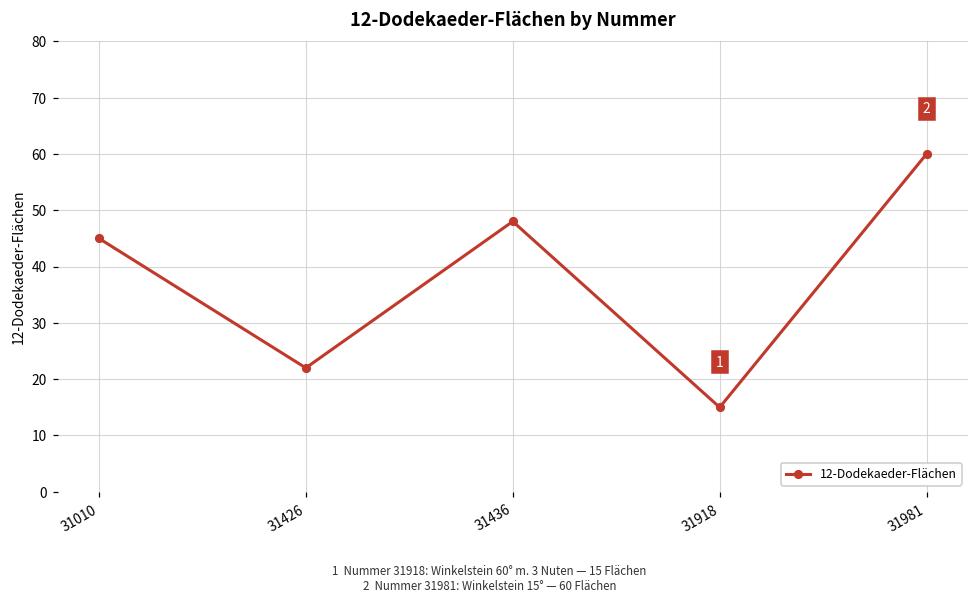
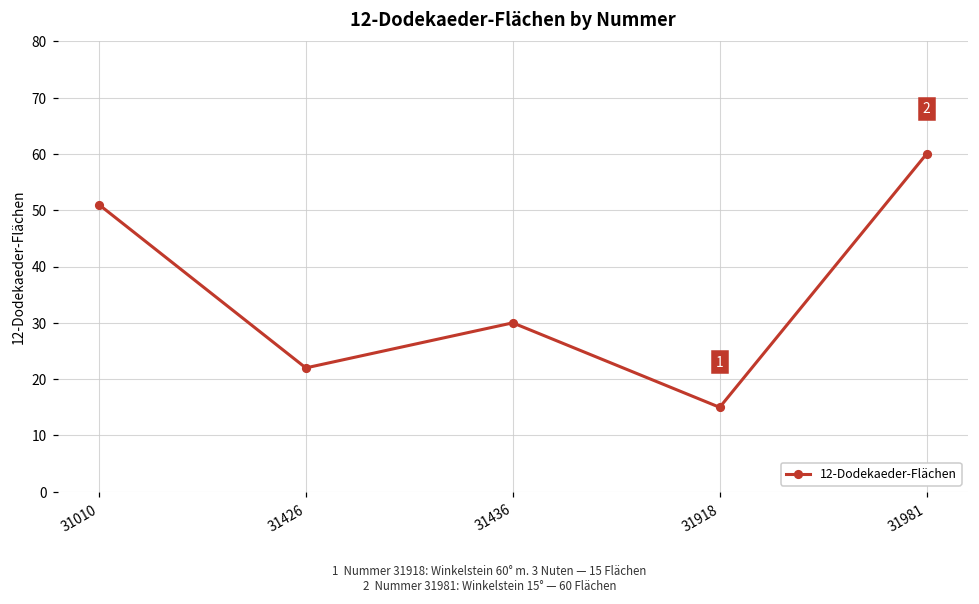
31010: 45 -> 51
31436: 48 -> 30
